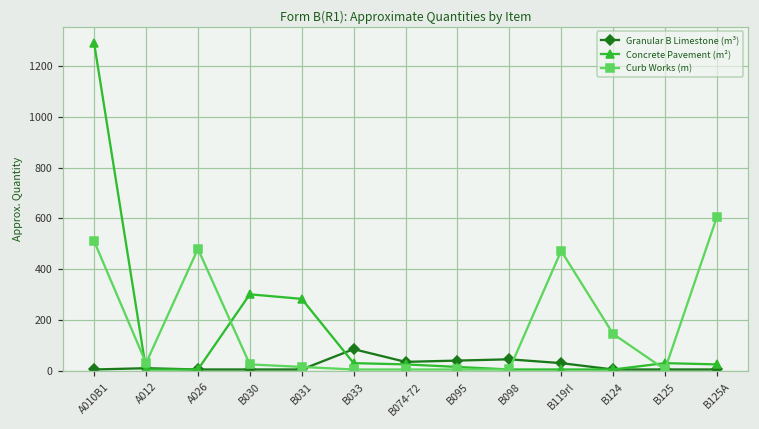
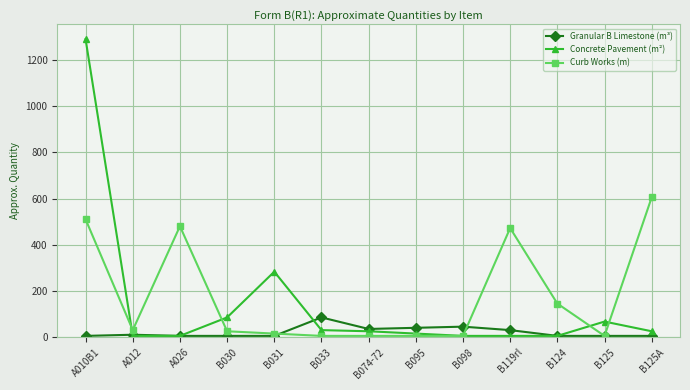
Concrete Pavement (m²), B030: 300 -> 90
Concrete Pavement (m²), B125: 30 -> 70
